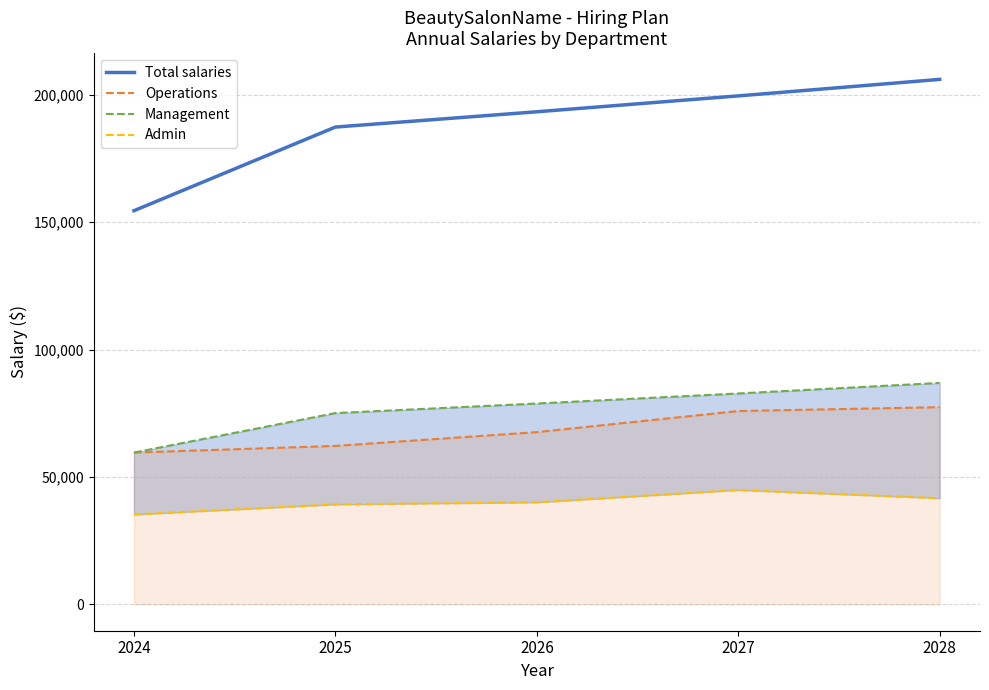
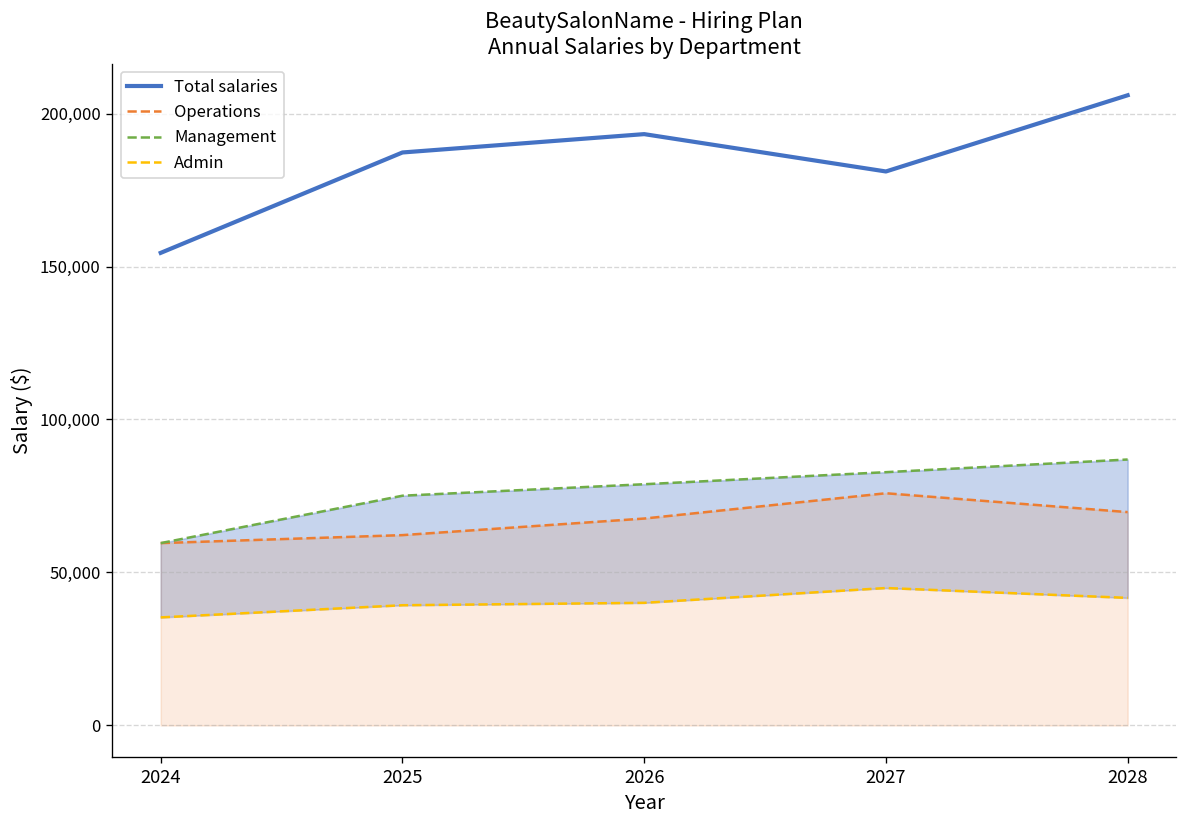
Total salaries, 2027: 200,000 -> 181,000
Operations, 2028: 77,000 -> 70,000
